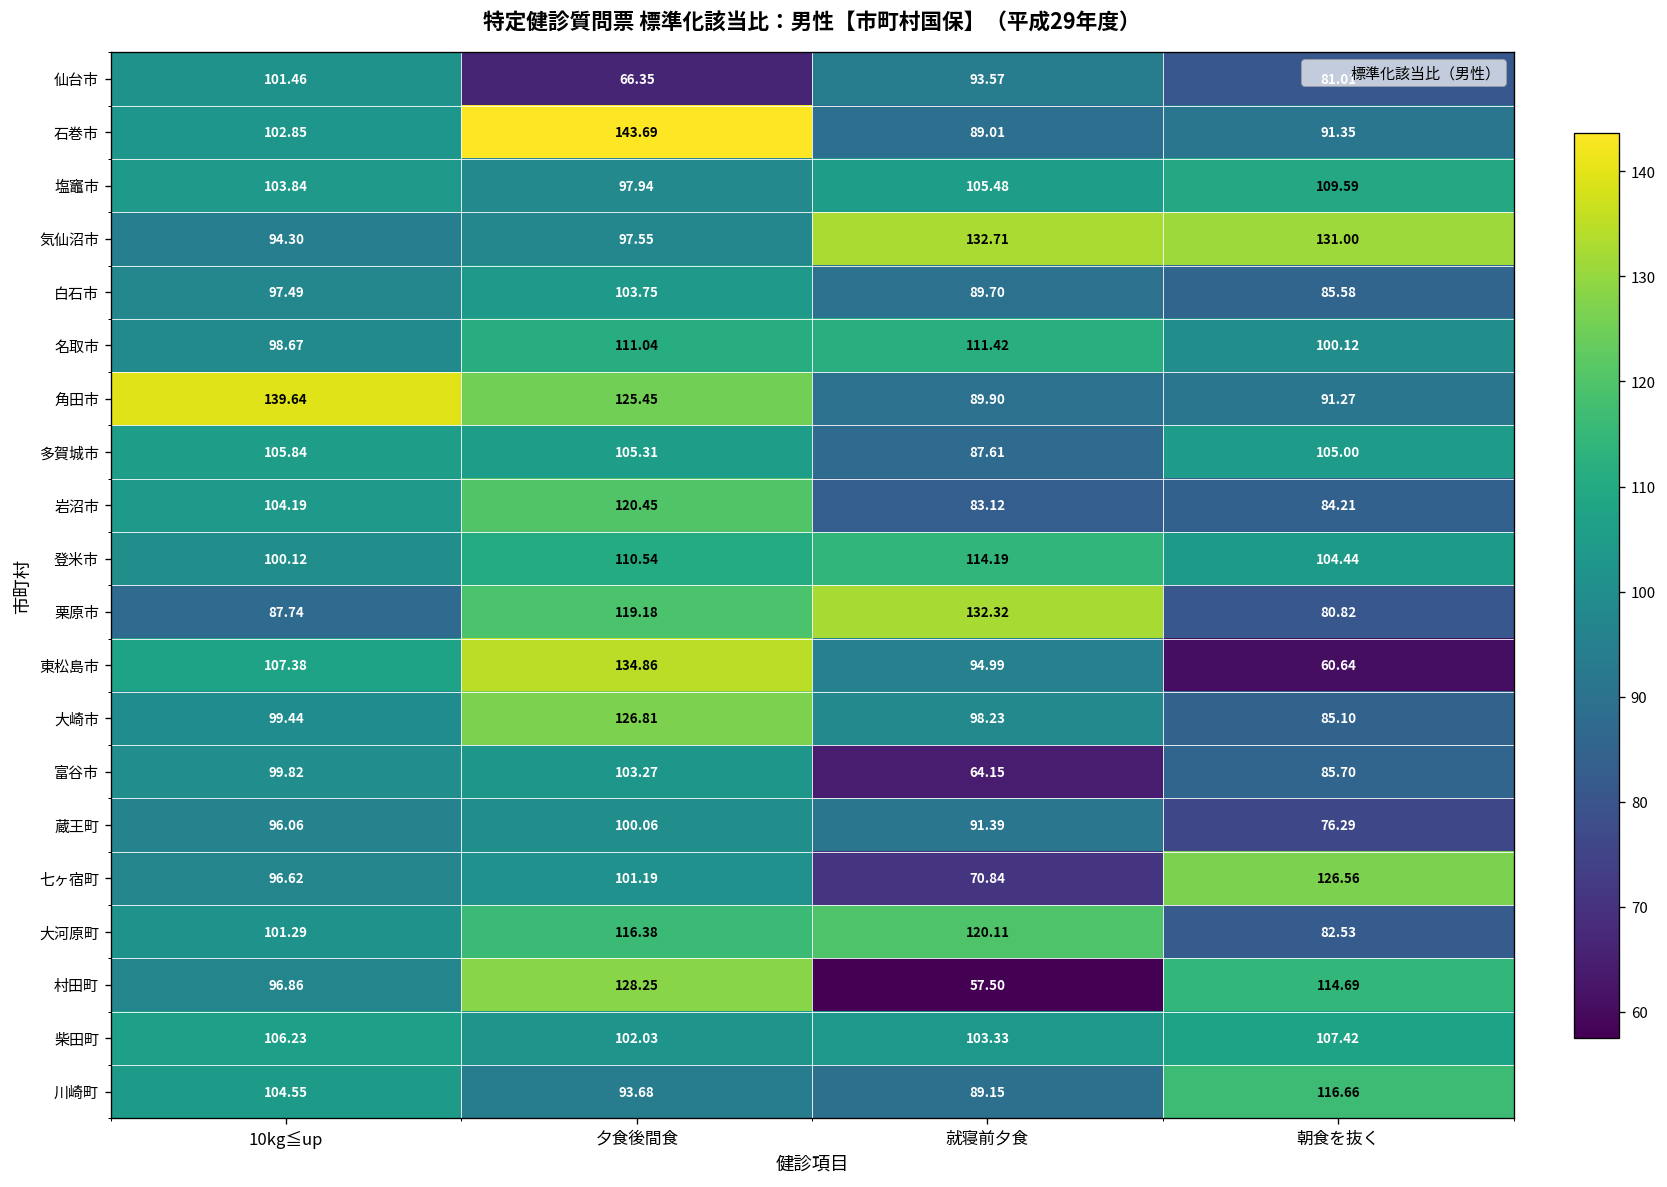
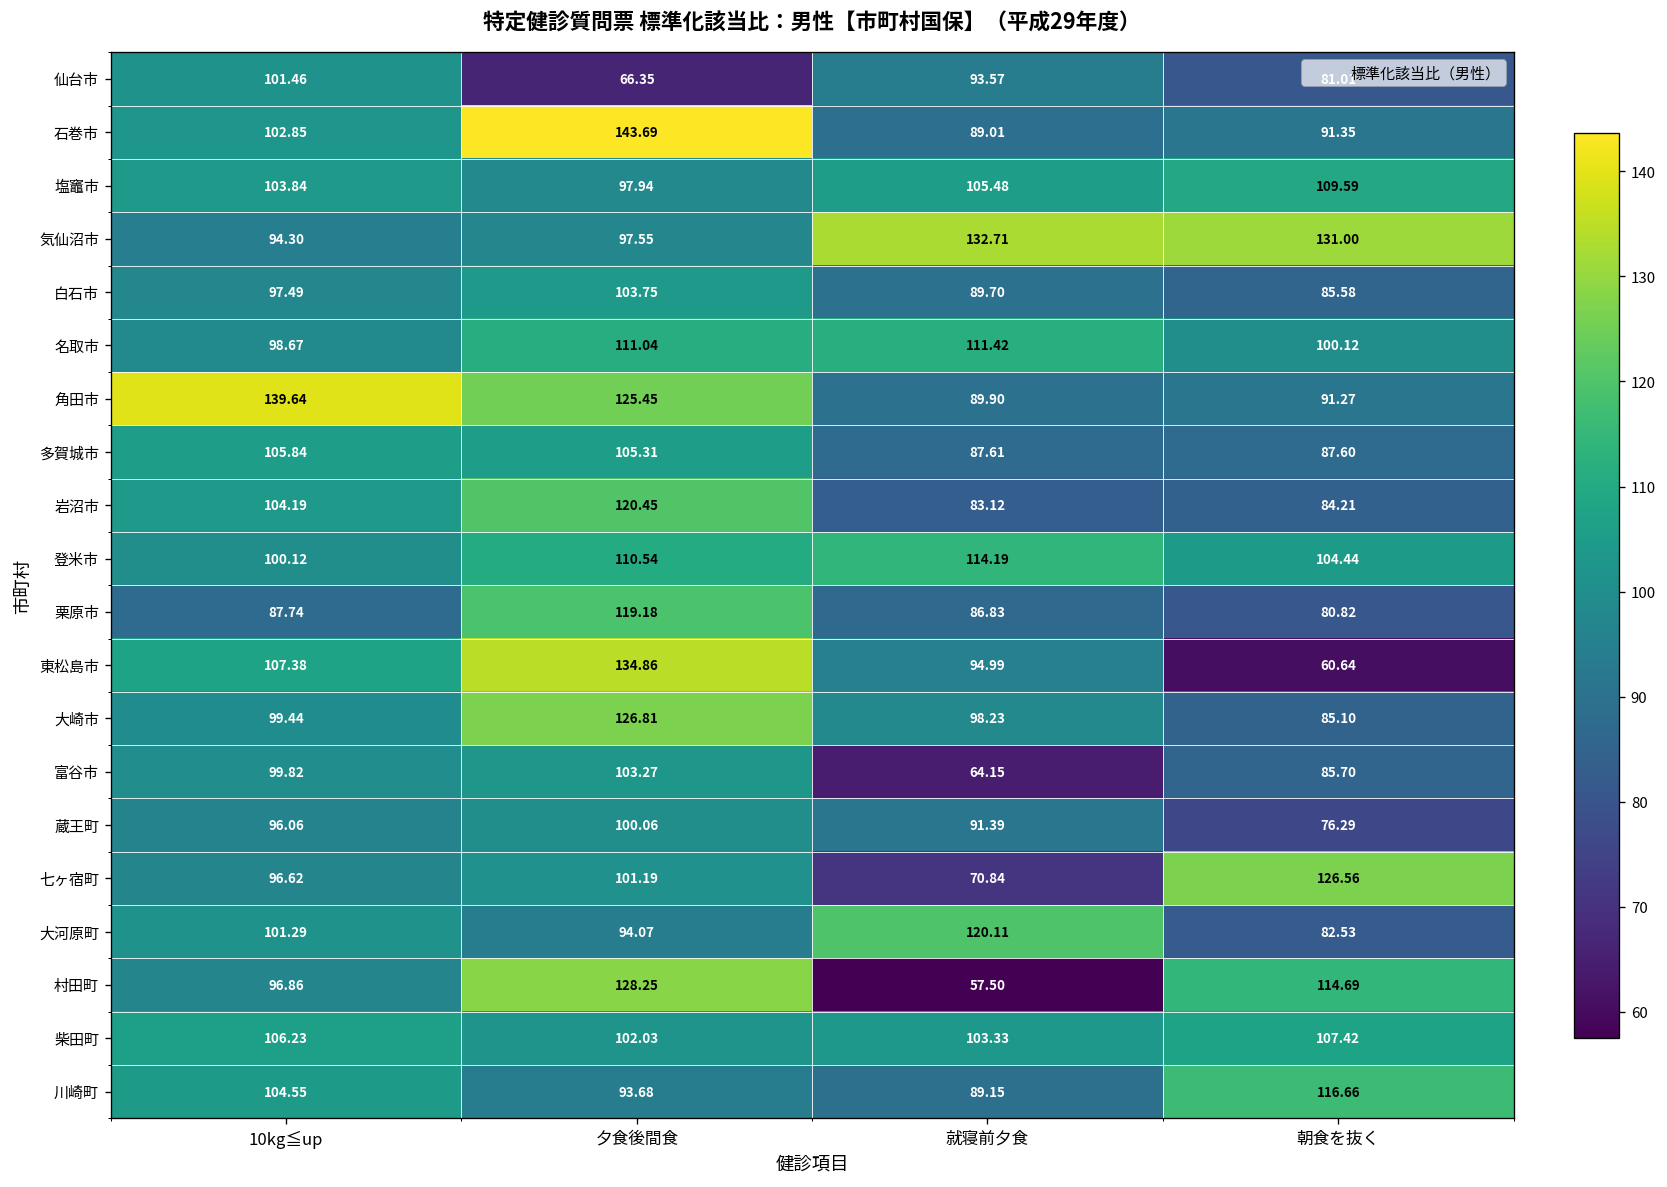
多賀城市, 朝食を抜く: 105.00 -> 87.60
栗原市, 就寝前夕食: 132.32 -> 86.83
大河原町, 夕食後間食: 116.38 -> 94.07
